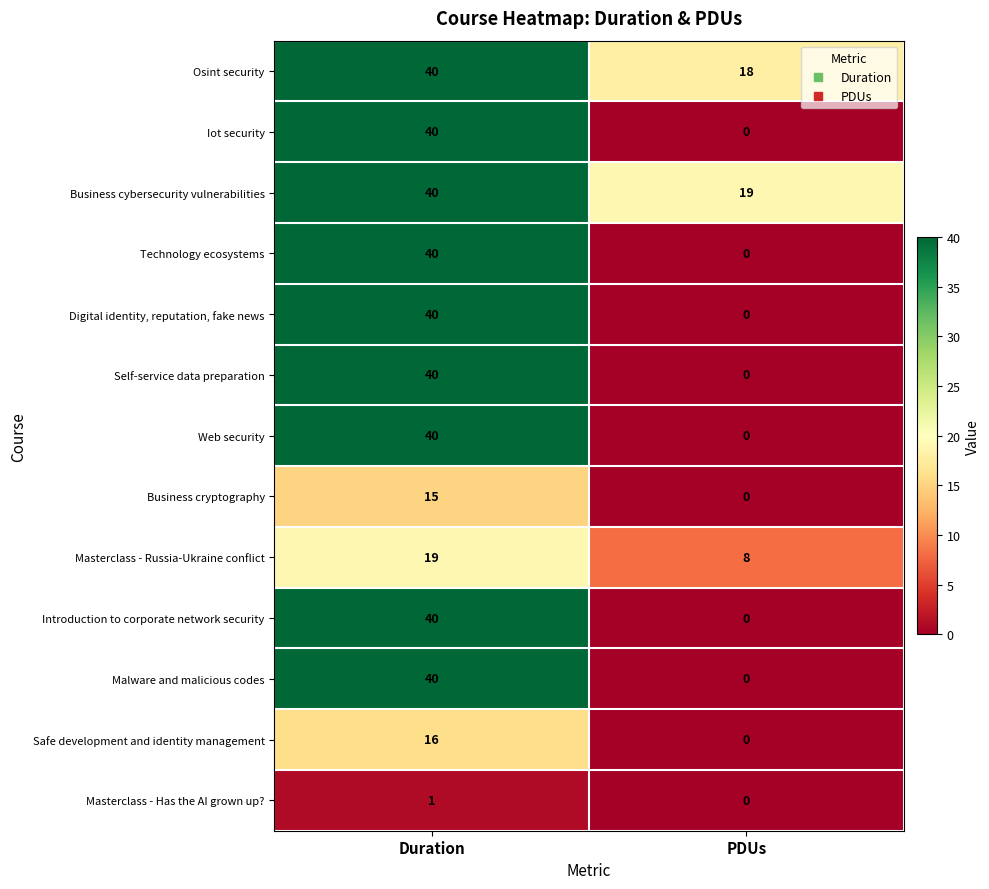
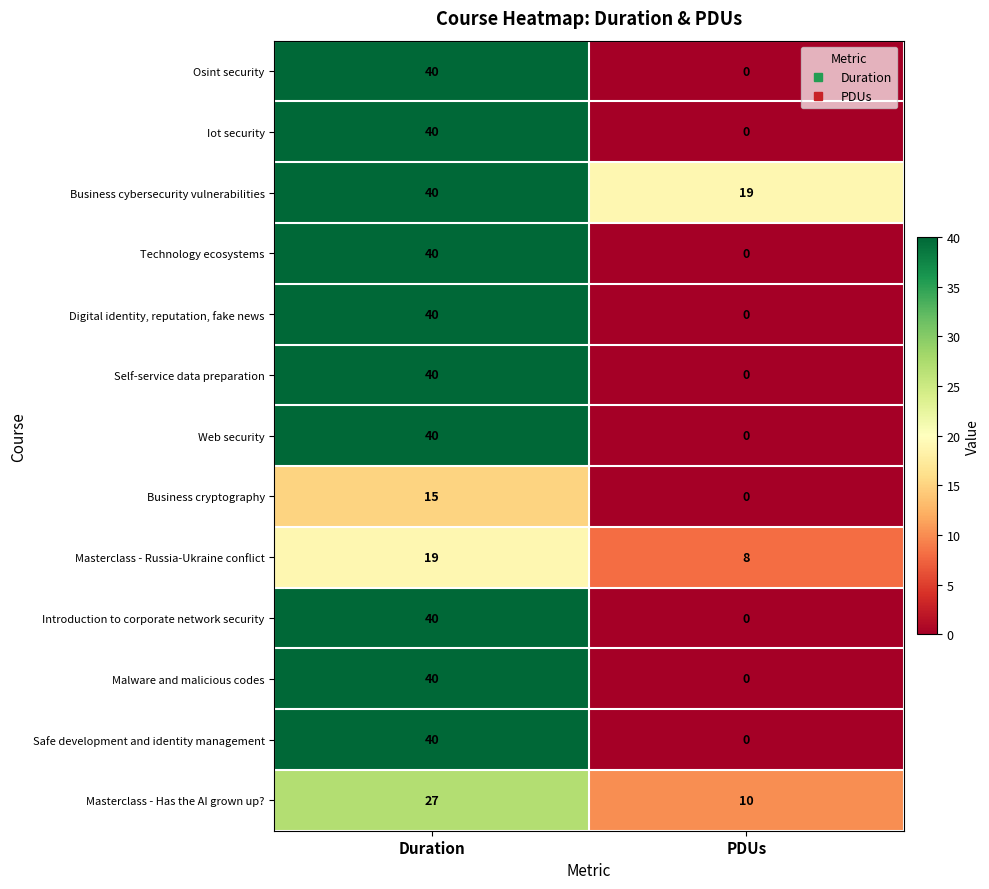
Osint security, PDUs: 18 -> 0
Safe development and identity management, Duration: 16 -> 40
Masterclass - Has the AI grown up?, Duration: 1 -> 27
Masterclass - Has the AI grown up?, PDUs: 0 -> 10
